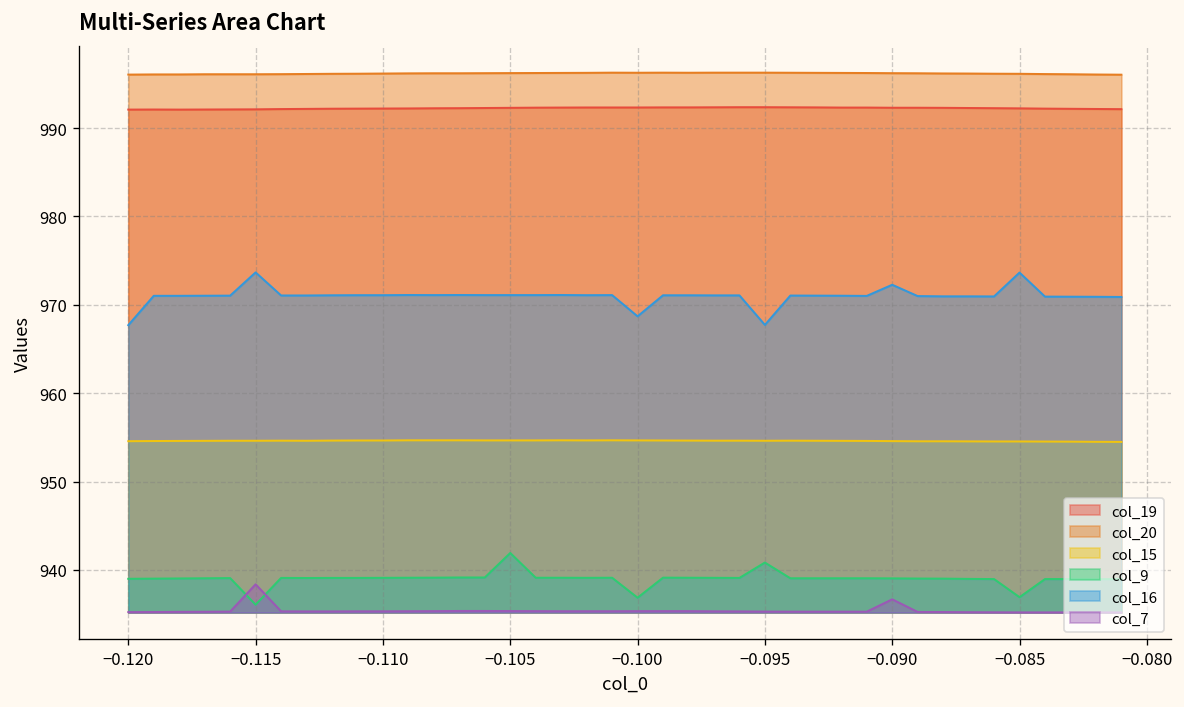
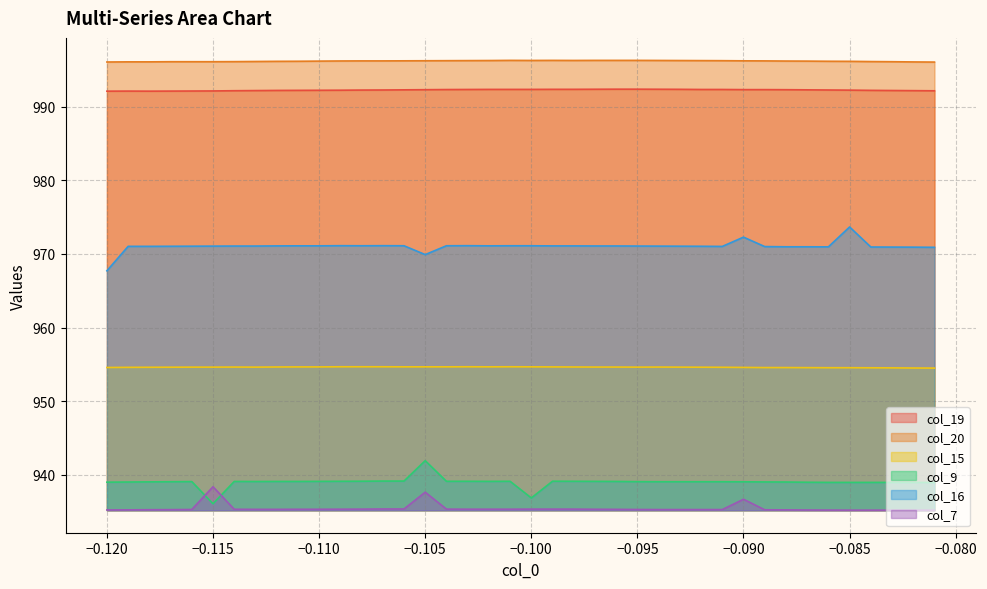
col_16, −0.115: 974 -> 971
col_16, −0.105: 971 -> 970
col_7, −0.105: 935 -> 938
col_16, −0.100: 969 -> 971
col_9, −0.095: 941 -> 939
col_16, −0.095: 968 -> 971
col_9, −0.085: 937 -> 939
